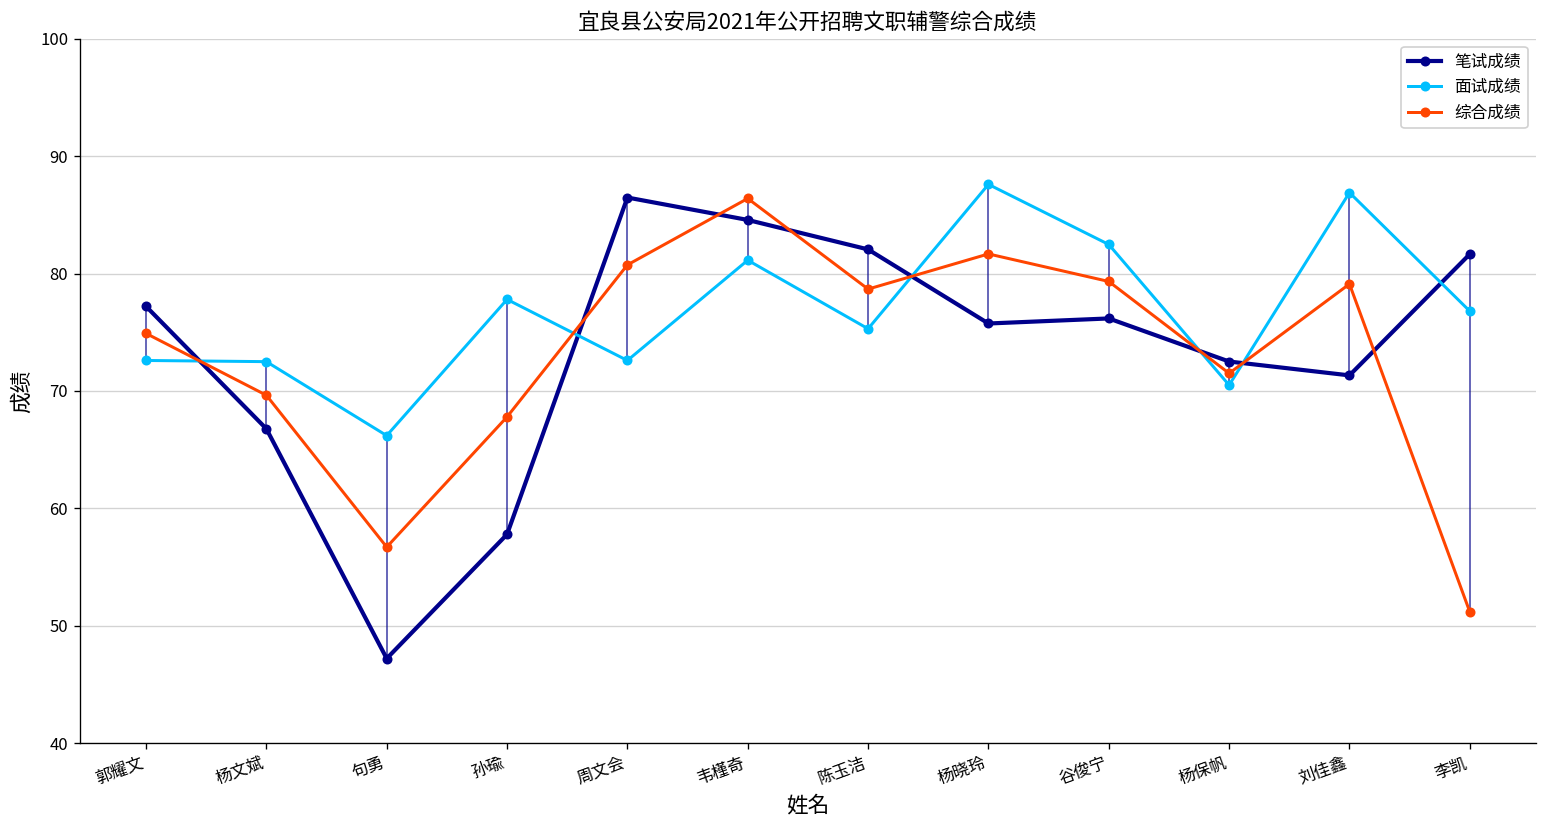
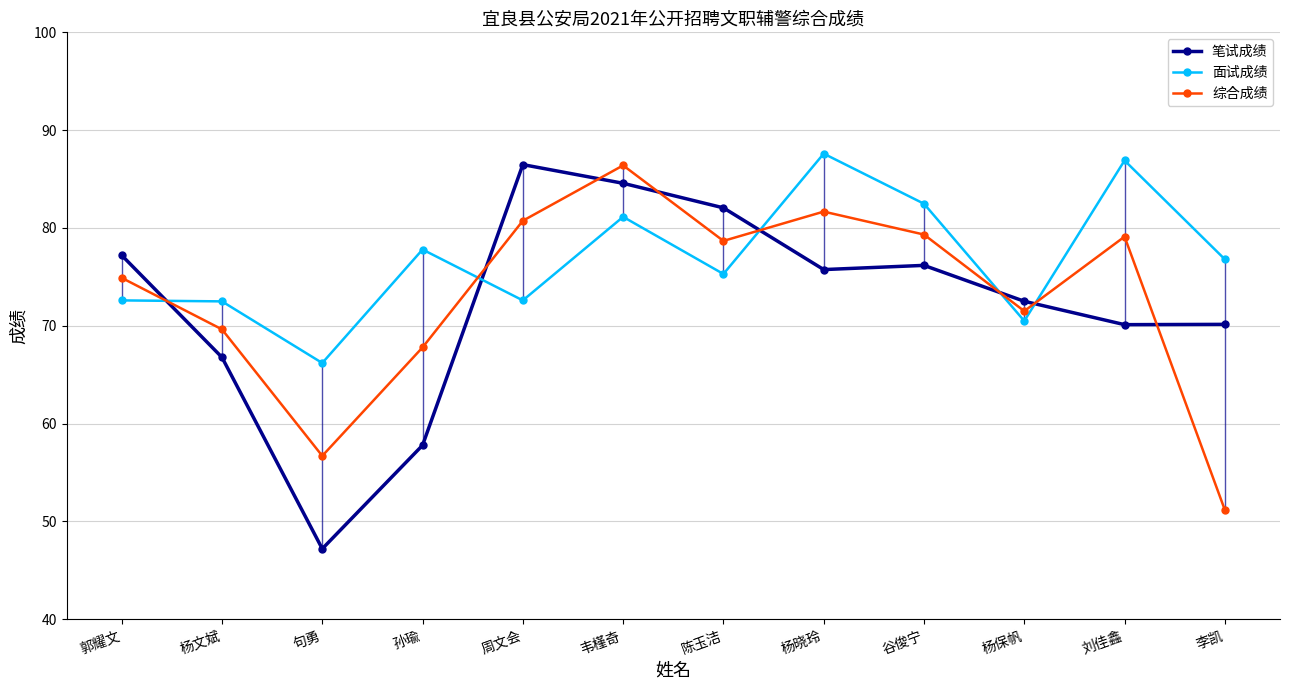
笔试成绩, 刘佳鑫: 71 -> 70
笔试成绩, 李凯: 82 -> 70
